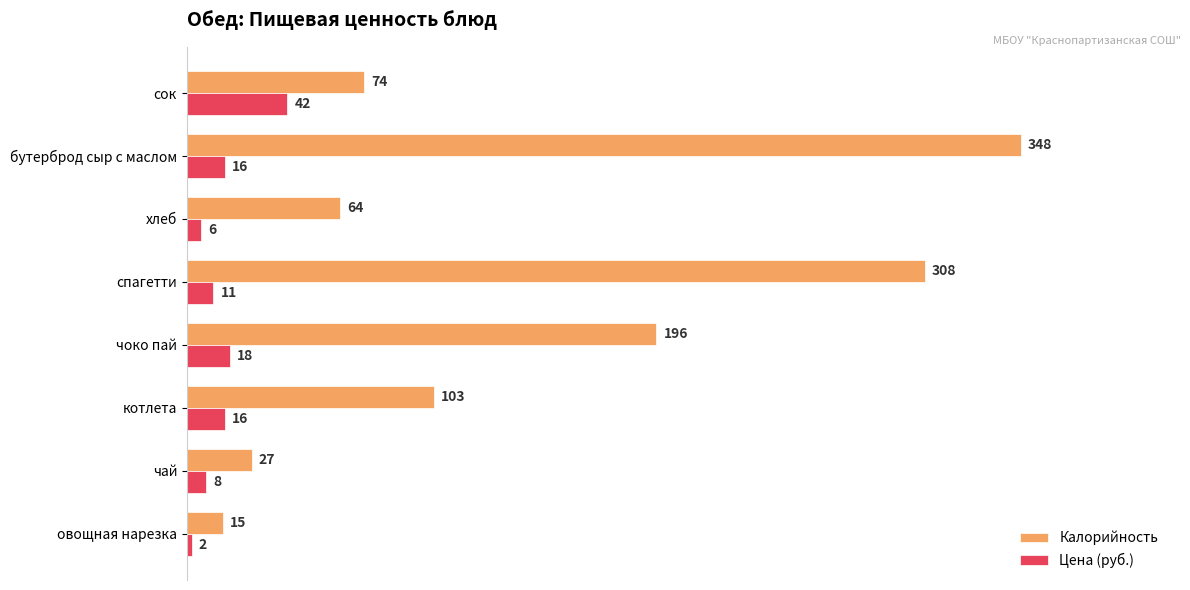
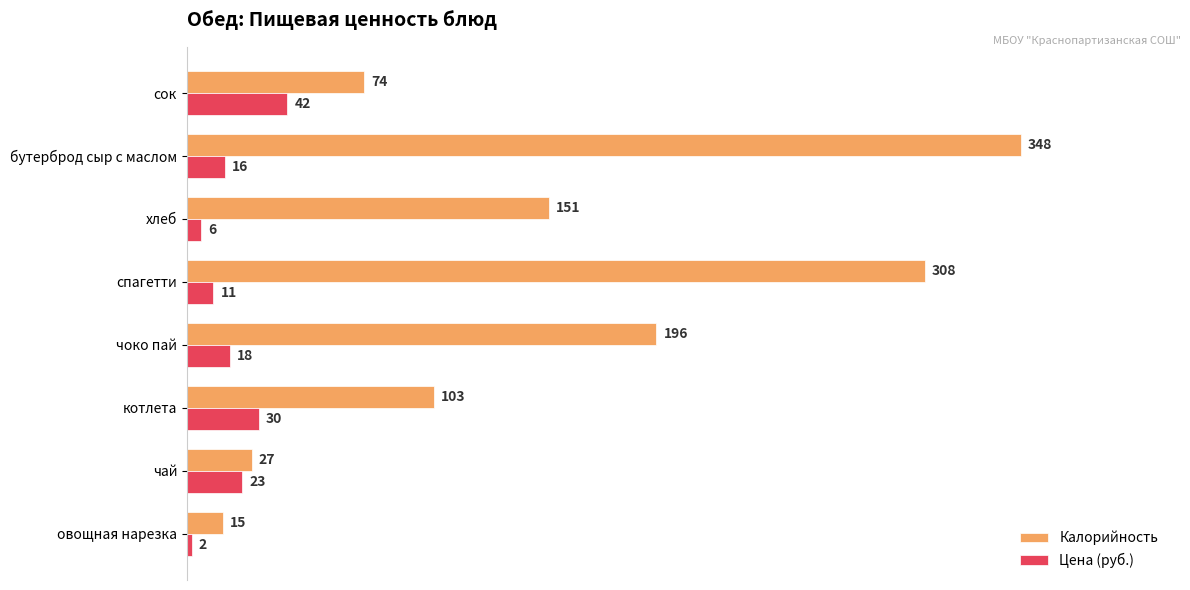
Калорийность, хлеб: 64 -> 151
Цена (руб.), котлета: 16 -> 30
Цена (руб.), чай: 8 -> 23
